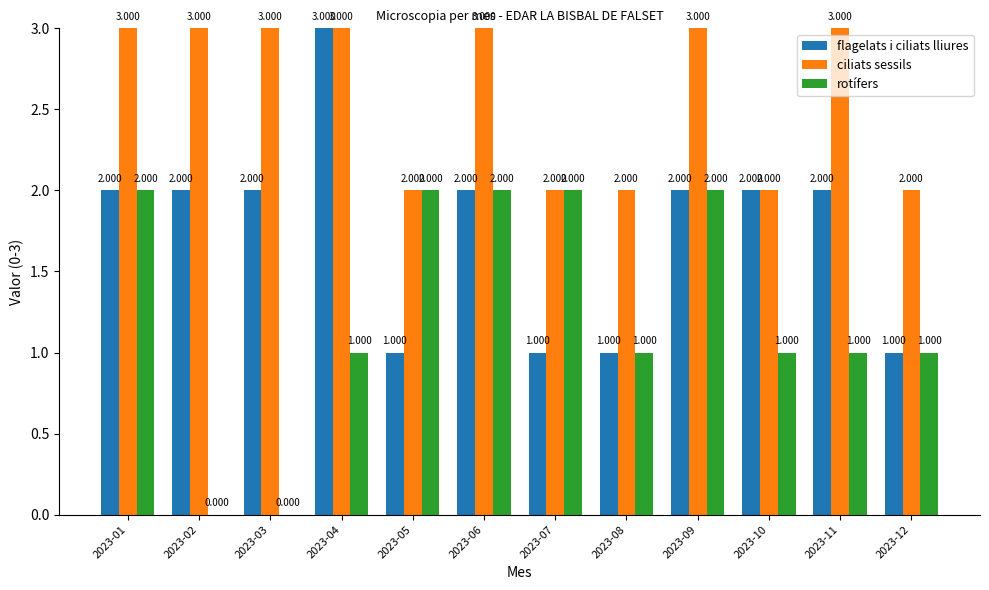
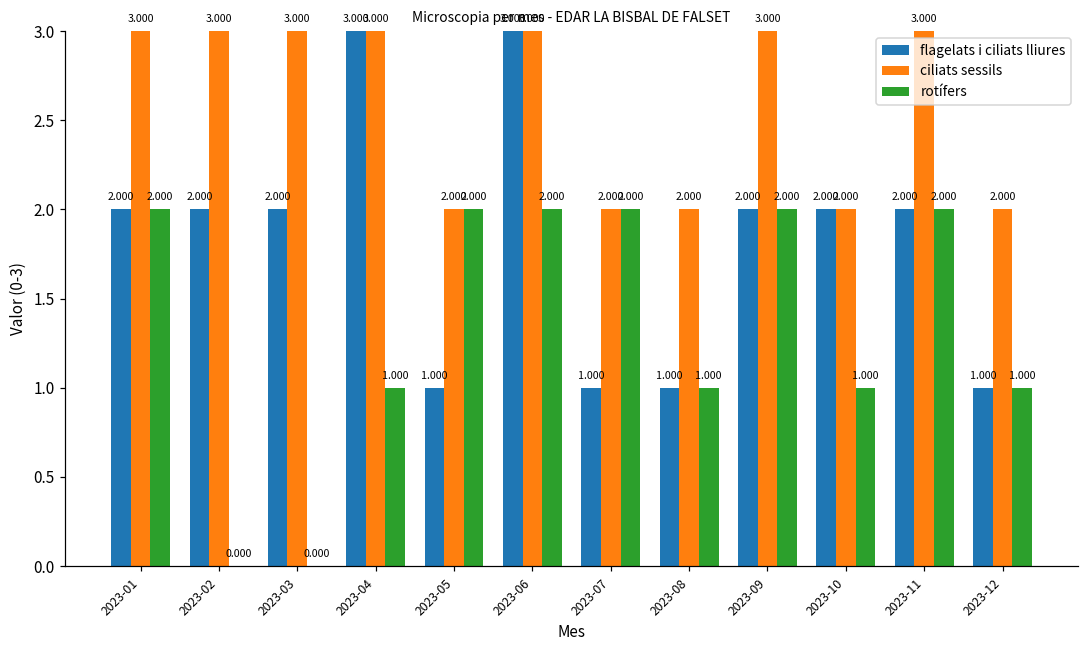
flagelats i ciliats lliures, 2023-06: 2.000 -> 3.000
rotífers, 2023-11: 1.000 -> 2.000
